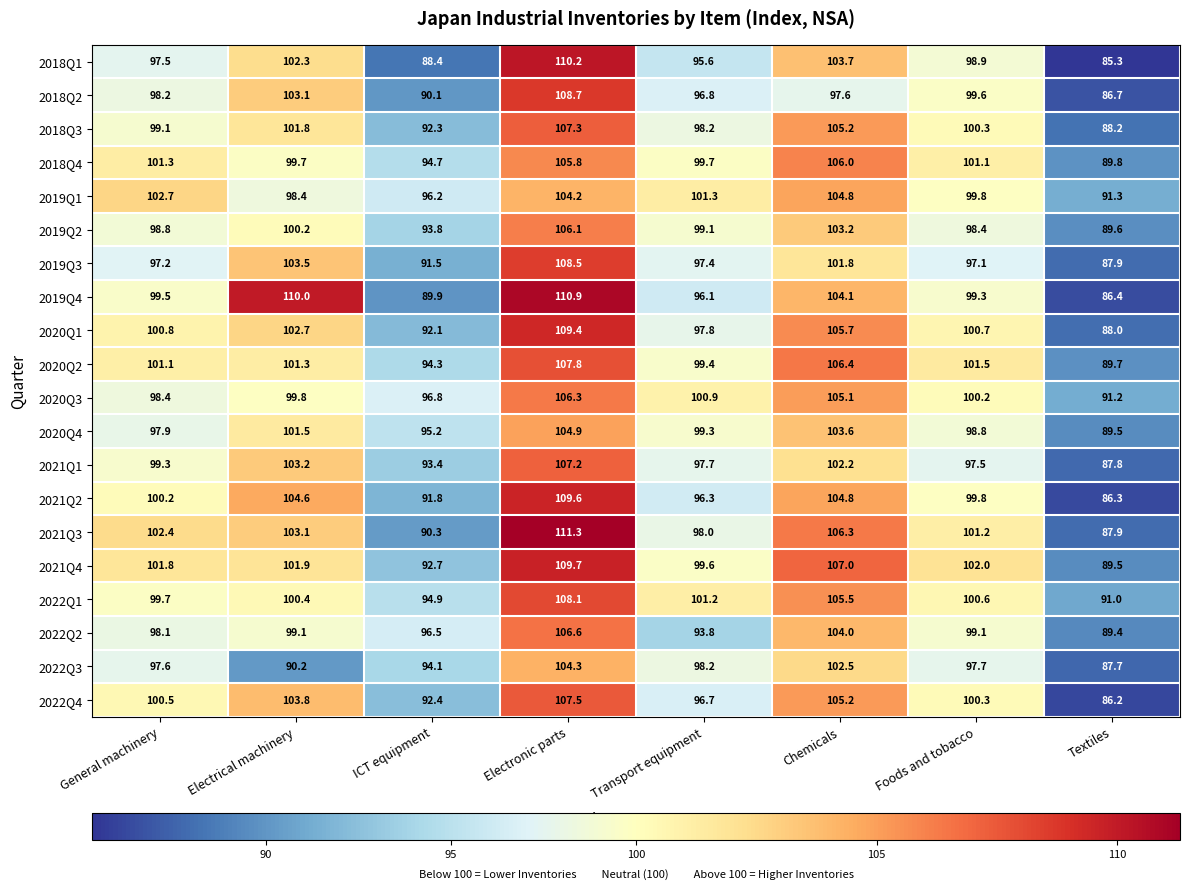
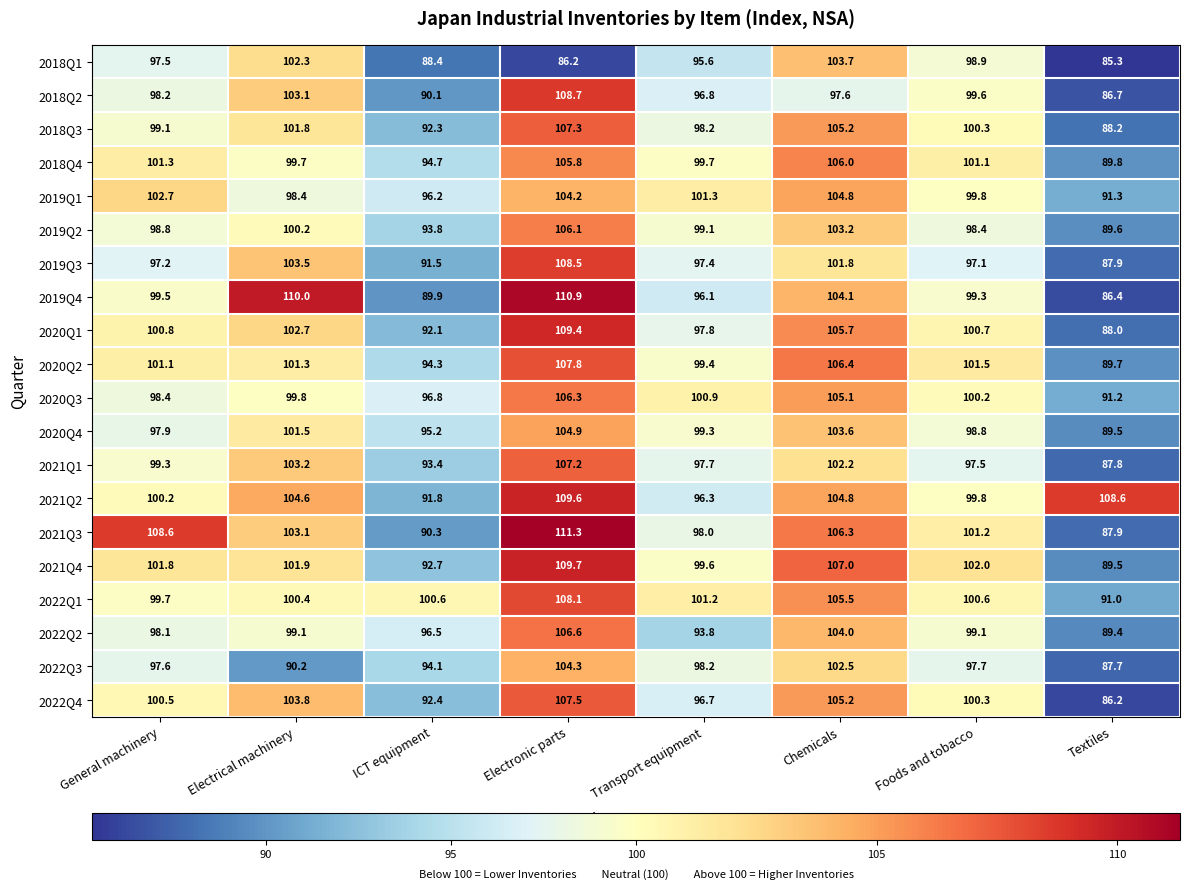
2018Q1, Electronic parts: 110.2 -> 86.2
2021Q2, Textiles: 86.3 -> 108.6
2021Q3, General machinery: 102.4 -> 108.6
2022Q1, ICT equipment: 94.9 -> 100.6
